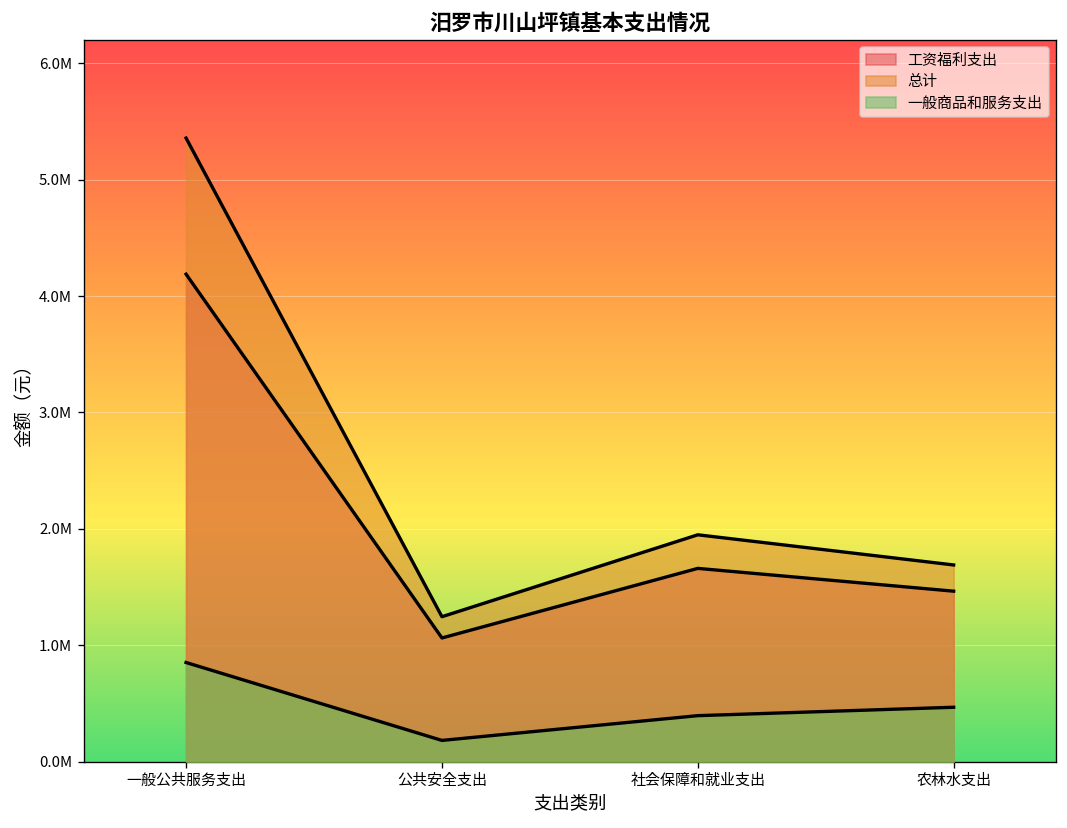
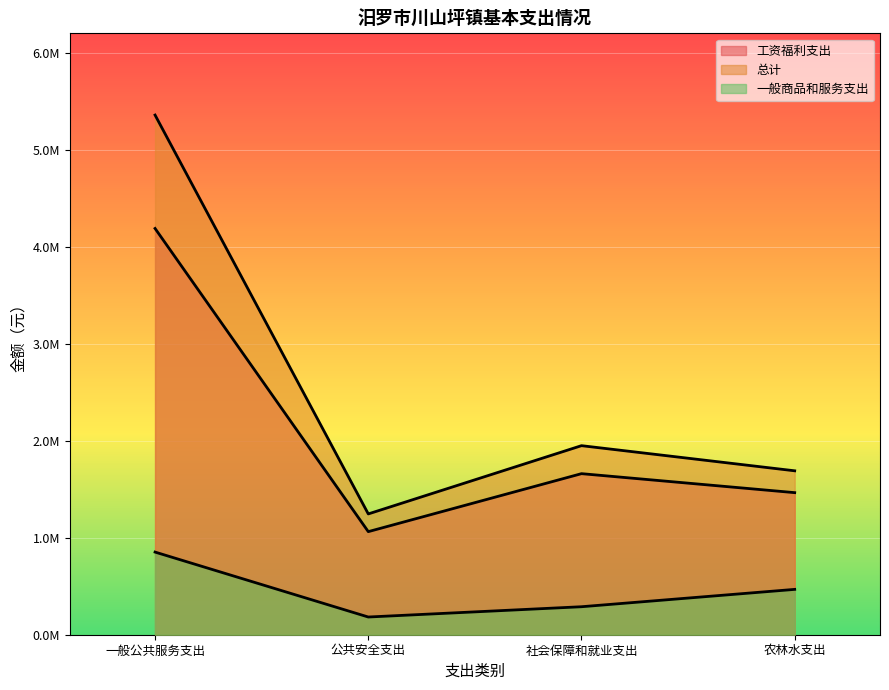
一般商品和服务支出, 社会保障和就业支出: 400000 -> 300000
